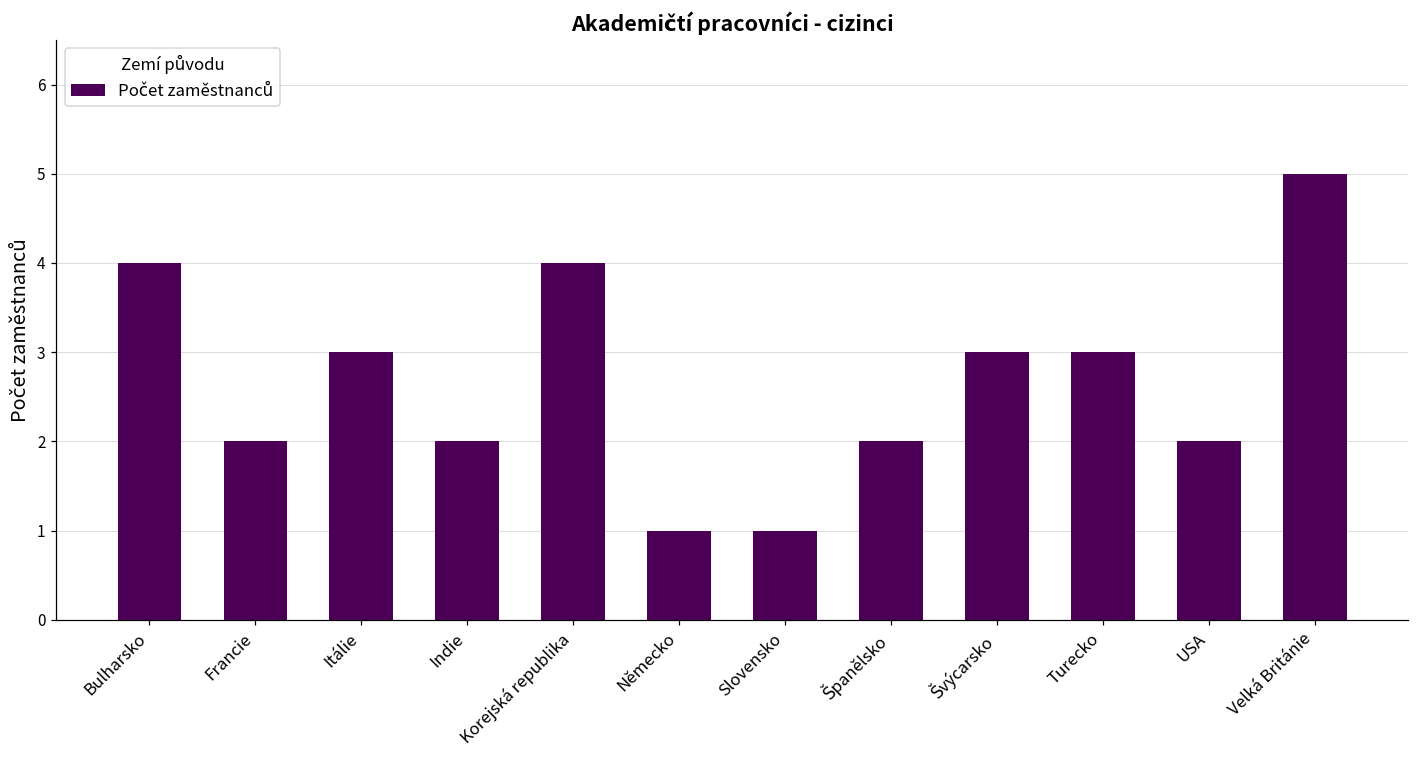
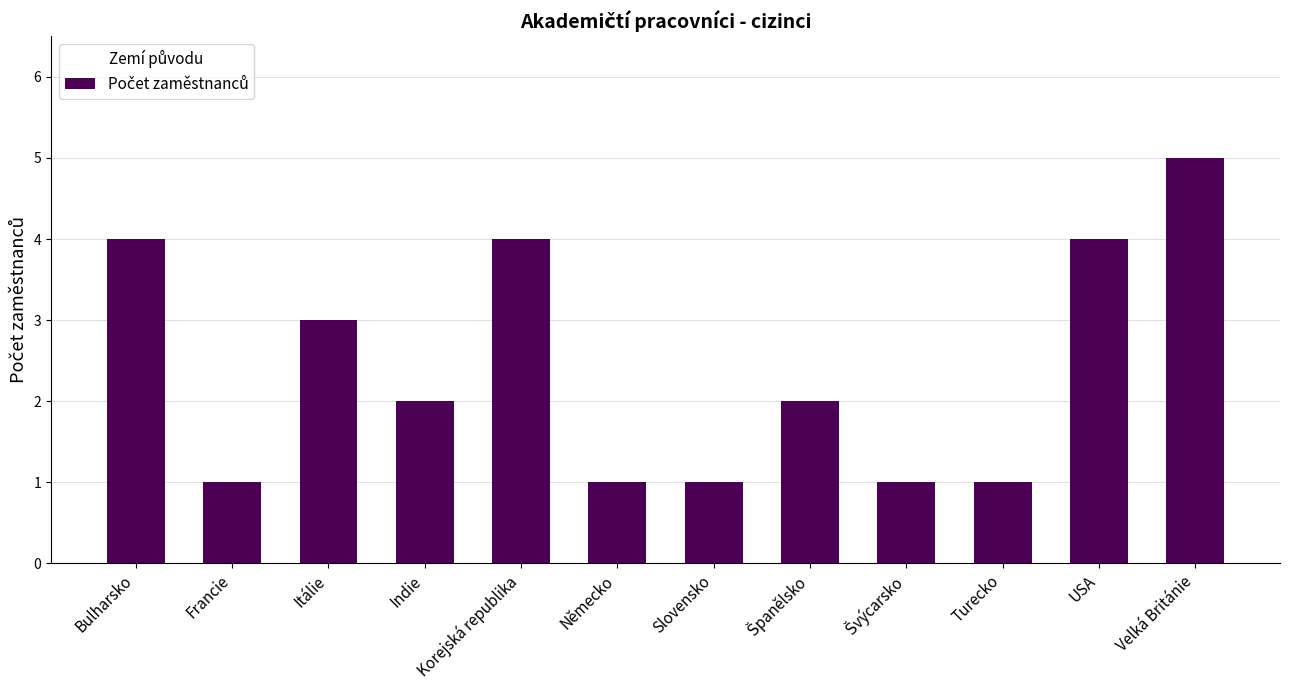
Francie: 2 -> 1
Švýcarsko: 3 -> 1
Turecko: 3 -> 1
USA: 2 -> 4
